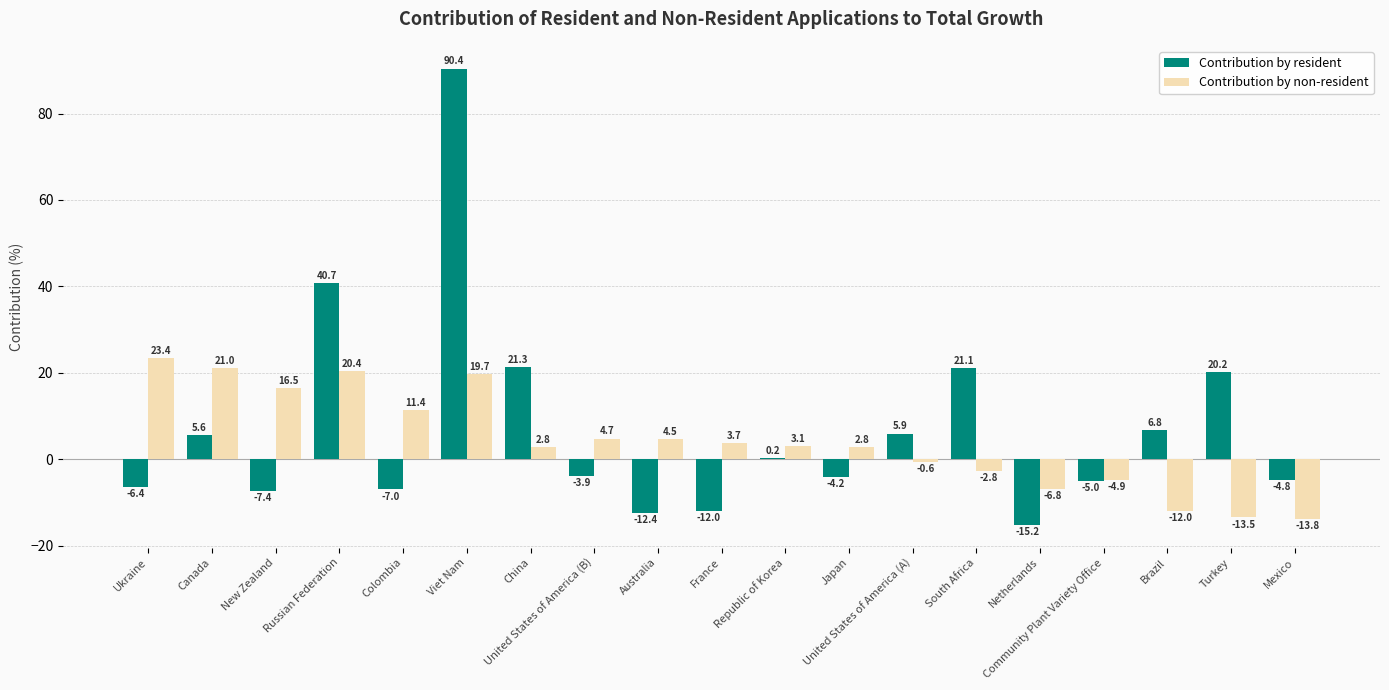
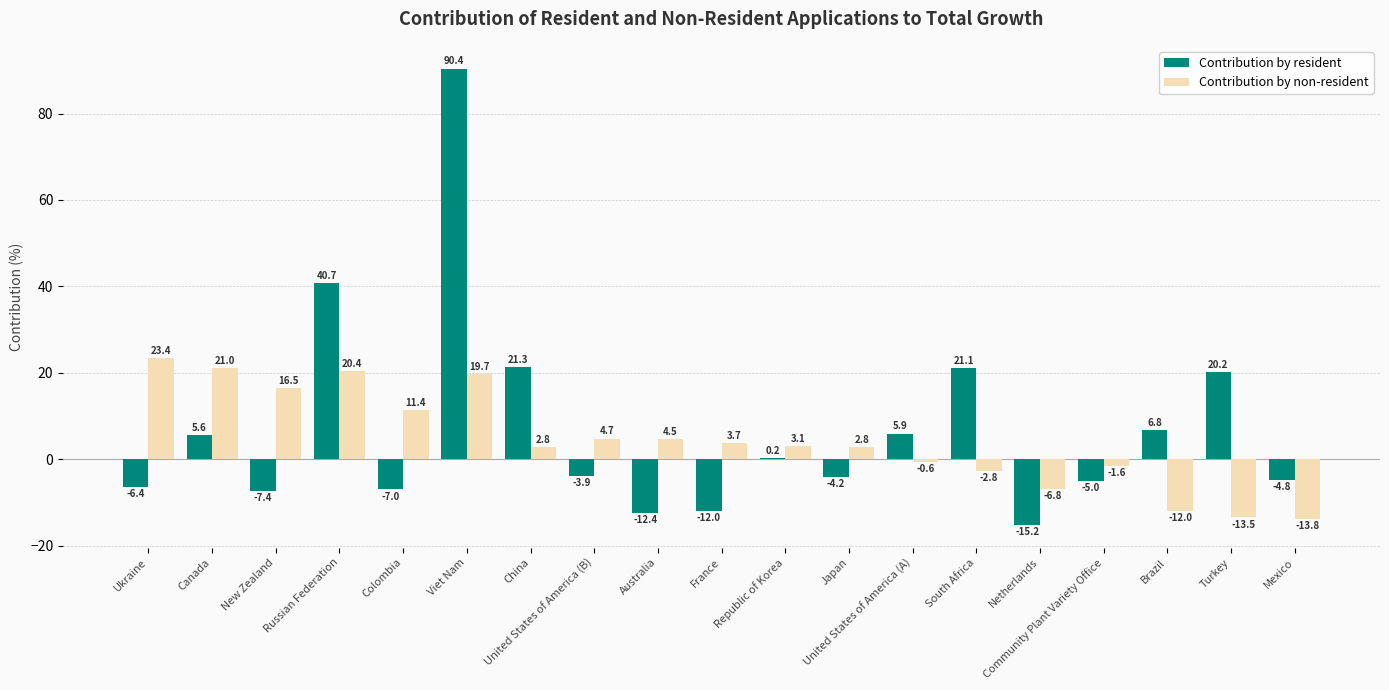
Contribution by non-resident, Community Plant Variety Office: -4.9 -> -1.6
